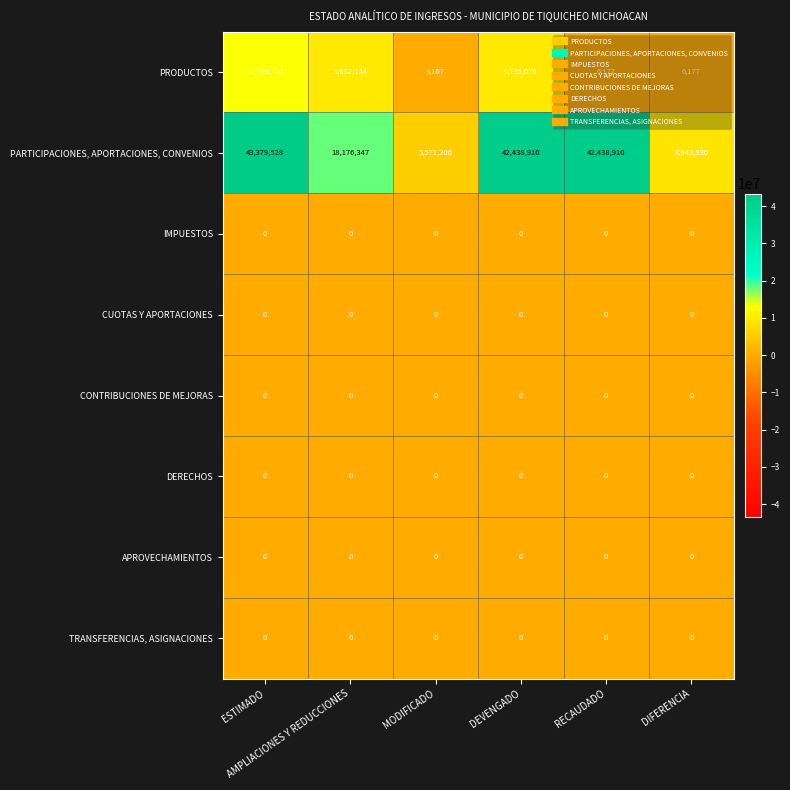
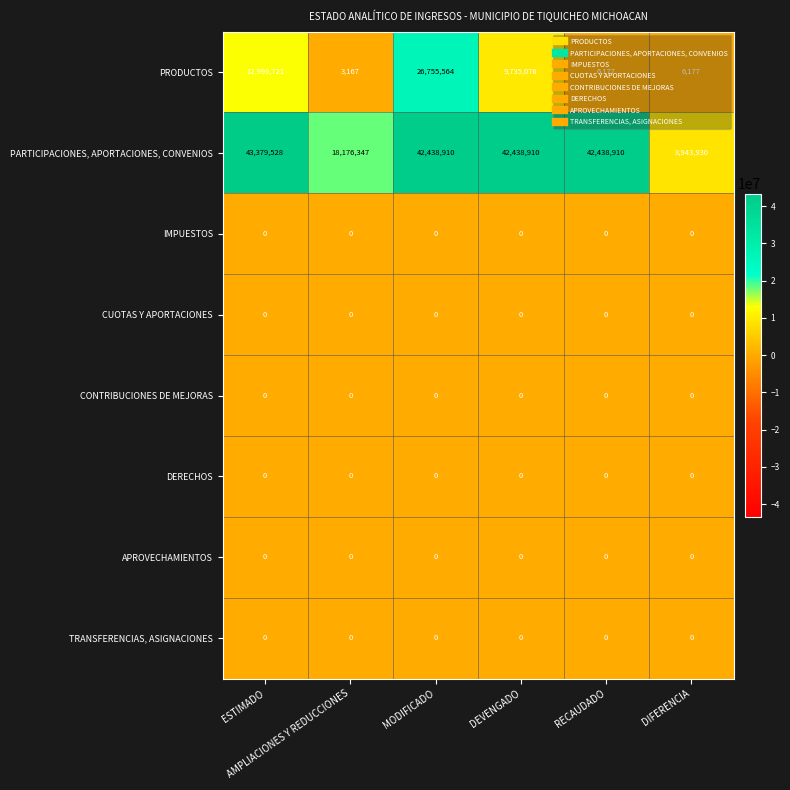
PRODUCTOS, AMPLIACIONES Y REDUCCIONES: 9,632,144 -> 3,167
PRODUCTOS, MODIFICADO: 3,167 -> 26,755,564
PARTICIPACIONES, APORTACIONES, CONVENIOS, MODIFICADO: 5,571,206 -> 42,438,910
